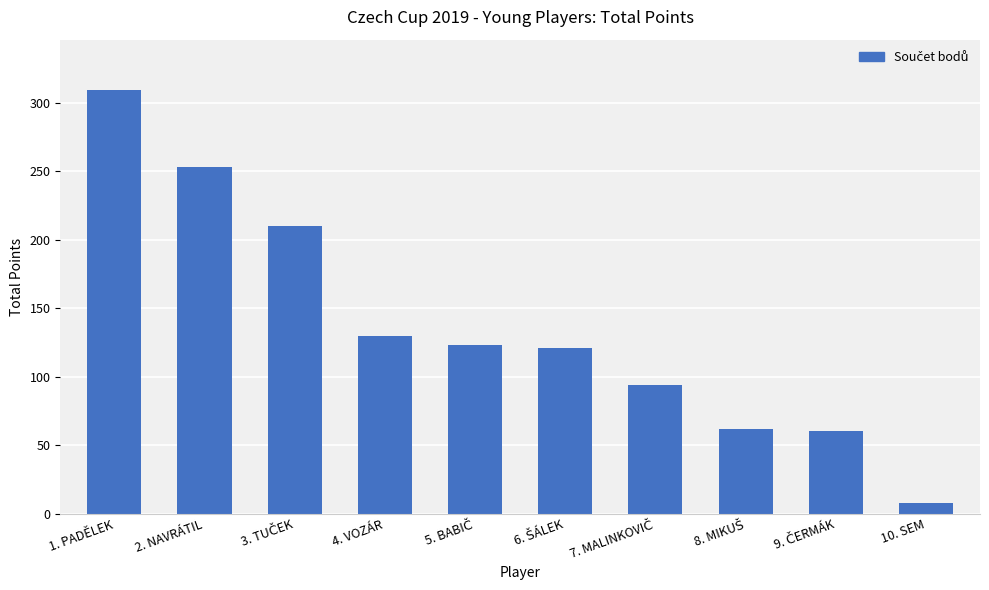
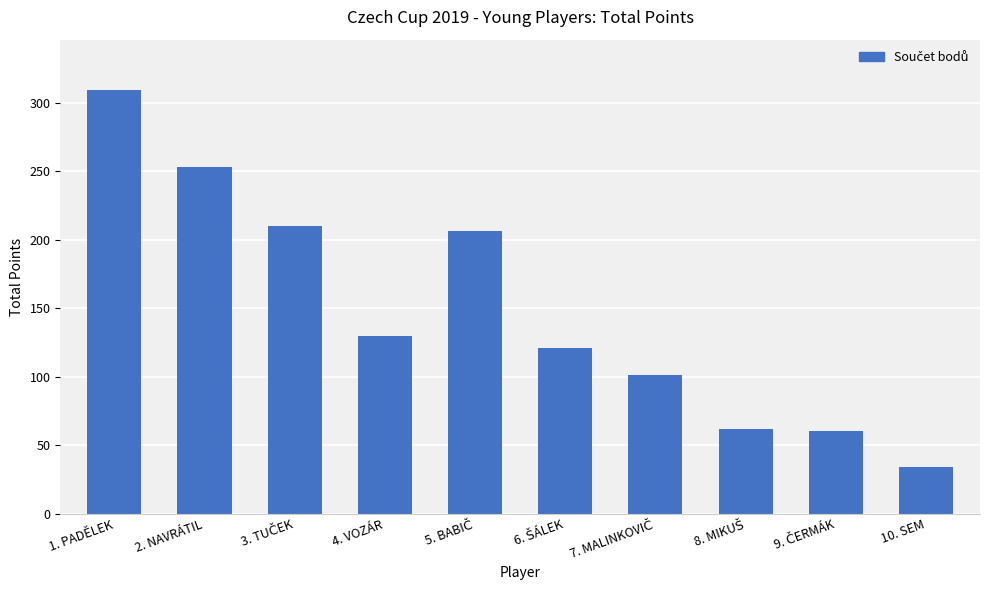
5. BABIČ: 123 -> 206
7. MALINKOVIČ: 94 -> 101
10. SEM: 8 -> 34
